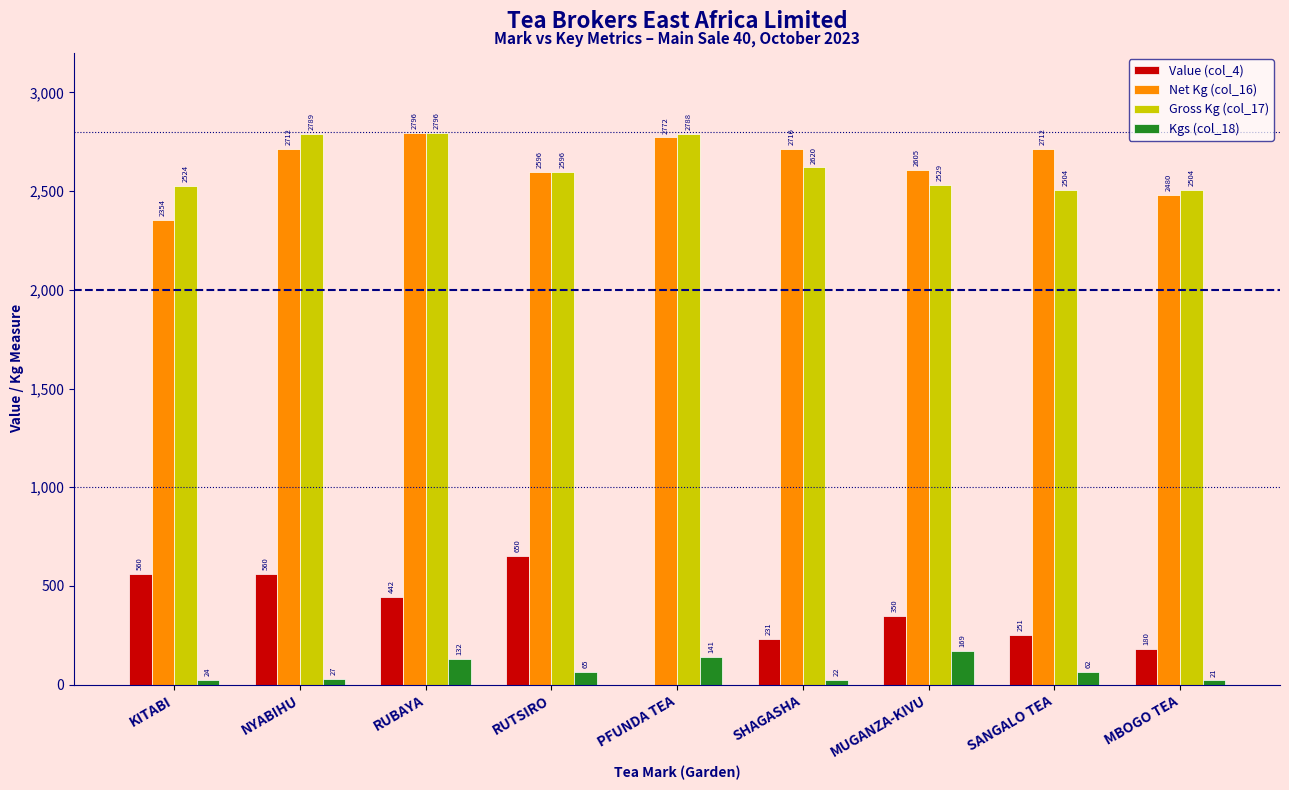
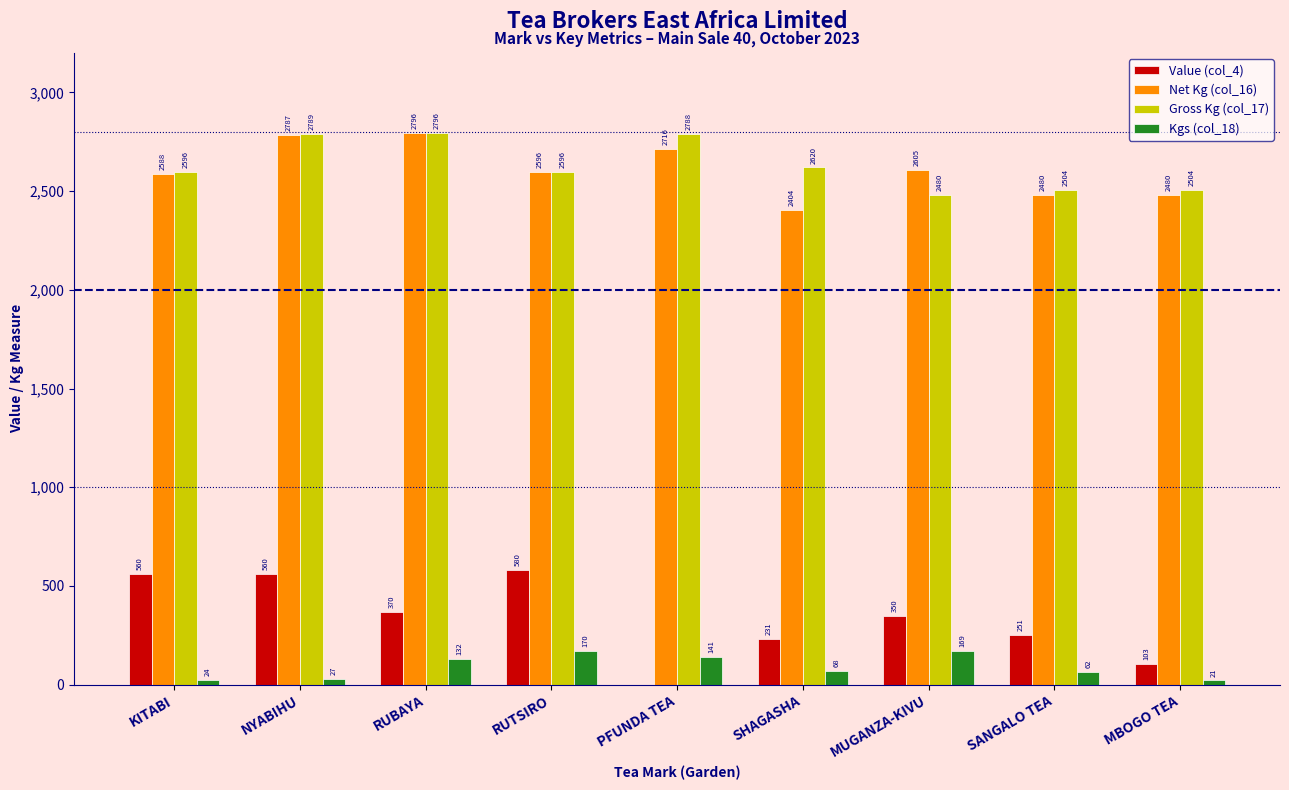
Net Kg (col_16), KITABI: 2354 -> 2588
Gross Kg (col_17), KITABI: 2524 -> 2596
Net Kg (col_16), NYABIHU: 2712 -> 2787
Value (col_4), RUBAYA: 442 -> 370
Value (col_4), RUTSIRO: 650 -> 580
Kgs (col_18), RUTSIRO: 65 -> 170
Net Kg (col_16), PFUNDA TEA: 2772 -> 2716
Net Kg (col_16), SHAGASHA: 2716 -> 2404
Kgs (col_18), SHAGASHA: 22 -> 68
Gross Kg (col_17), MUGANZA-KIVU: 2529 -> 2480
Net Kg (col_16), SANGALO TEA: 2712 -> 2480
Value (col_4), MBOGO TEA: 180 -> 103
